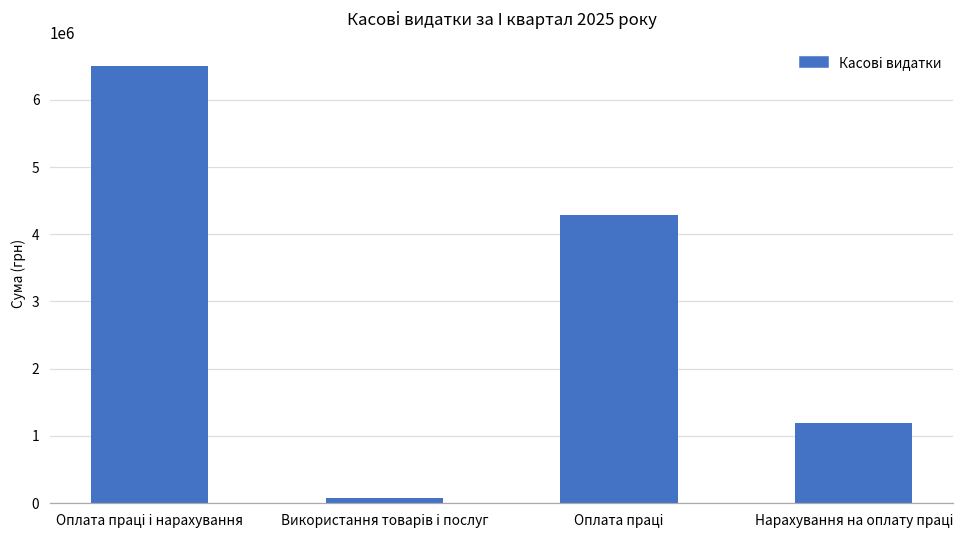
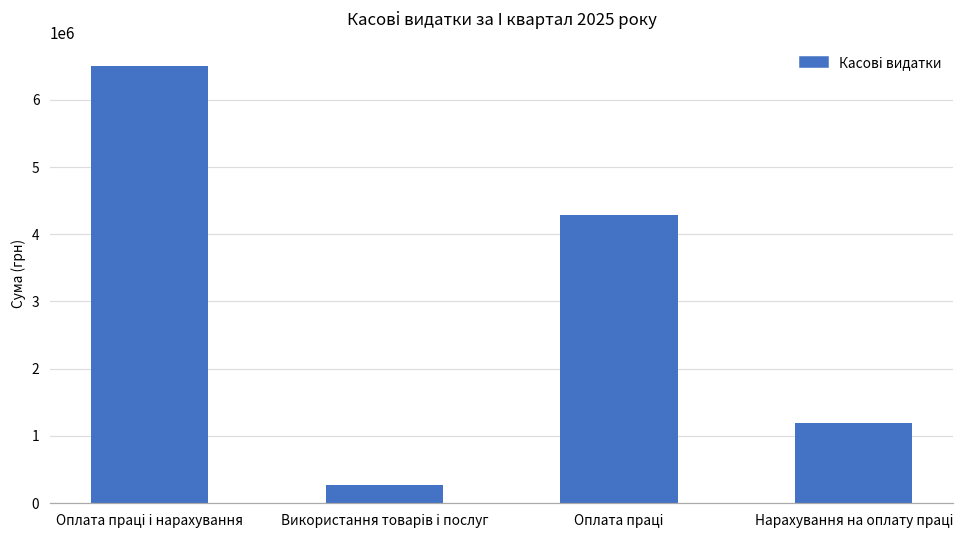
Використання товарів і послуг: 100000 -> 300000
